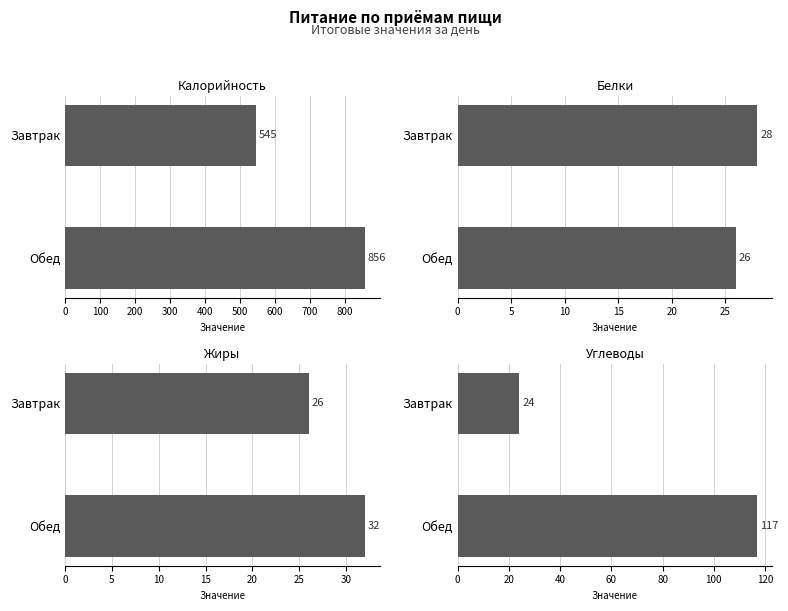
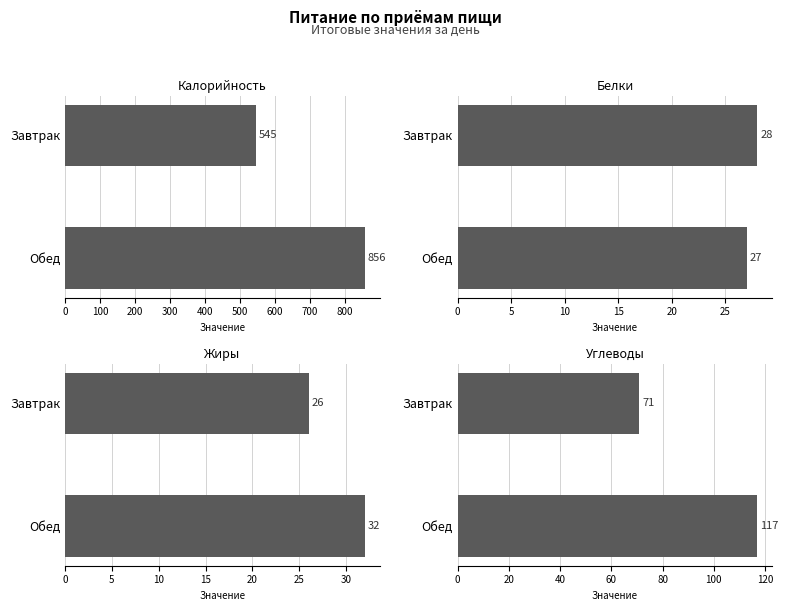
Белки, Обед: 26 -> 27
Углеводы, Завтрак: 24 -> 71
